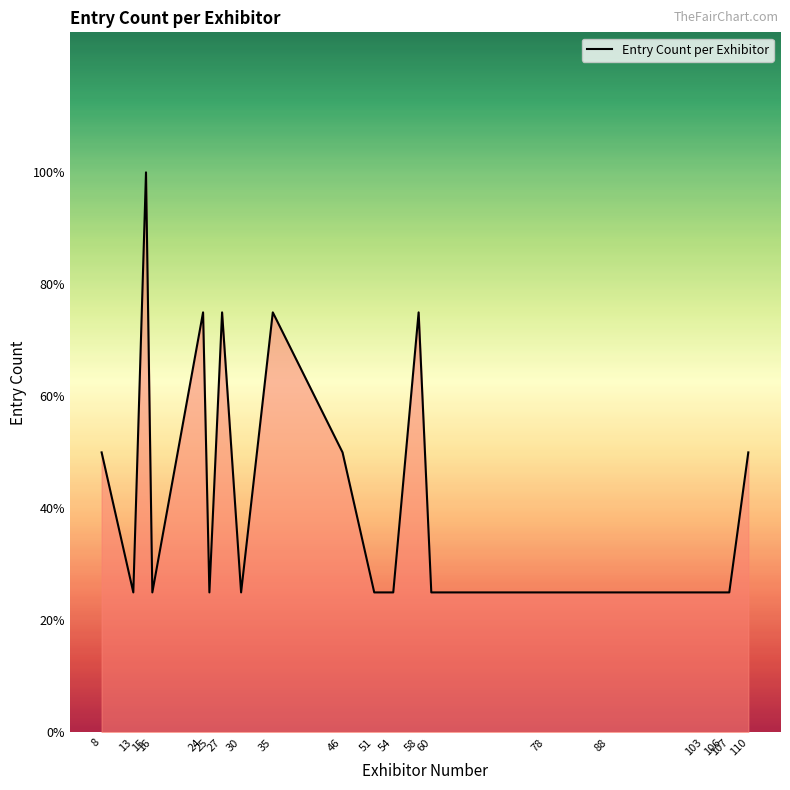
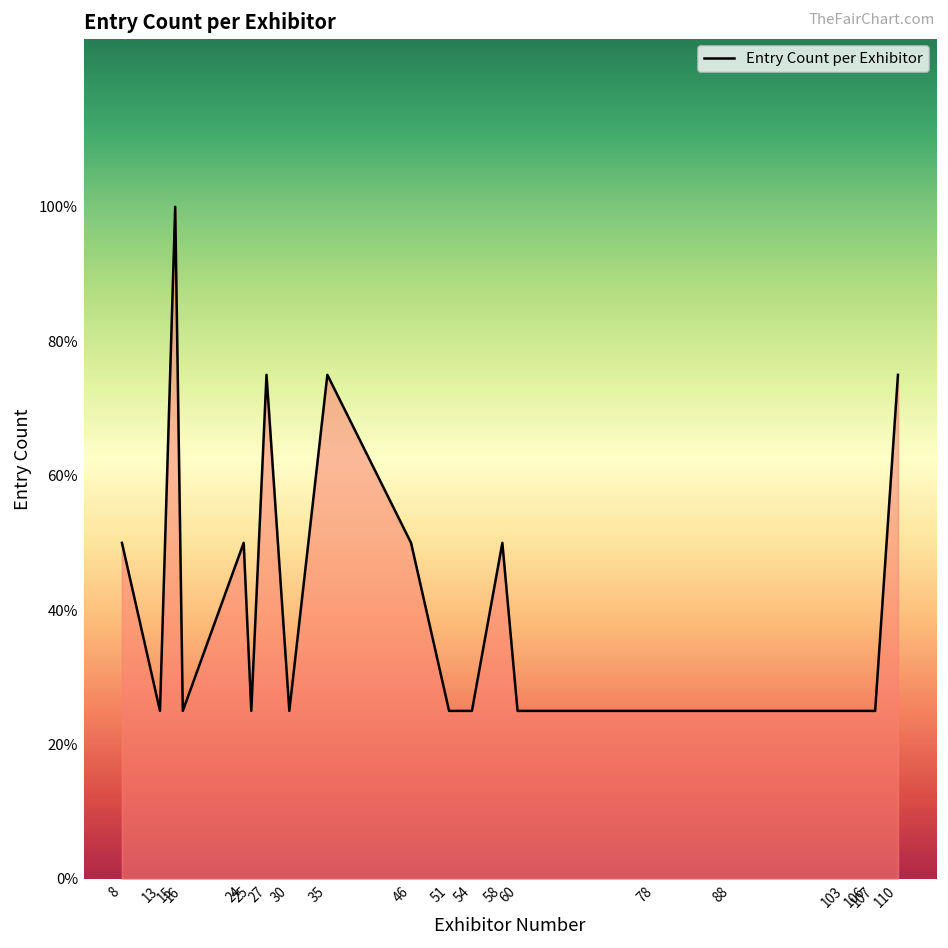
24: 75% -> 50%
58: 75% -> 50%
110: 50% -> 75%
